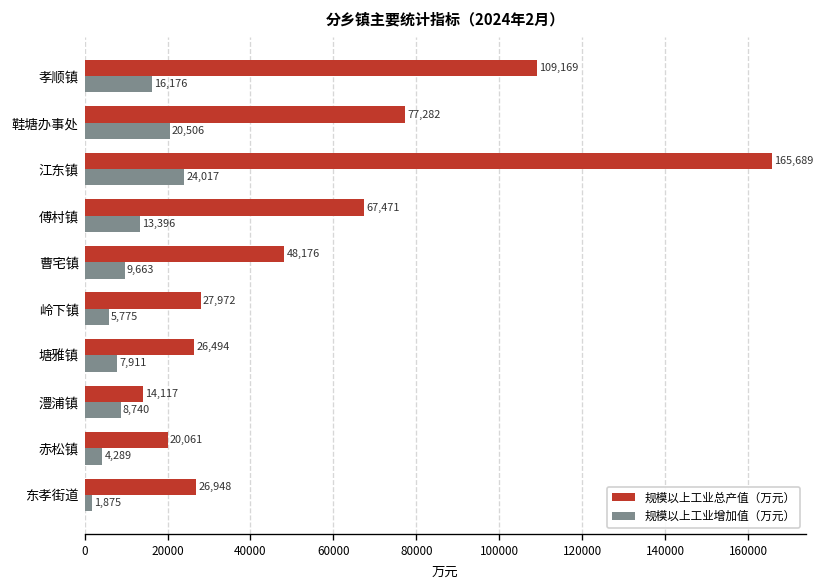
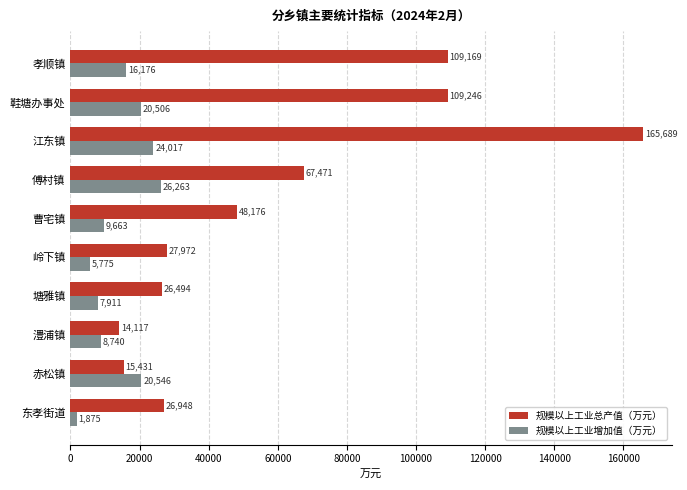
规模以上工业总产值（万元）, 鞋塘办事处: 77,282 -> 109,246
规模以上工业增加值（万元）, 傅村镇: 13,396 -> 26,263
规模以上工业总产值（万元）, 赤松镇: 20,061 -> 15,431
规模以上工业增加值（万元）, 赤松镇: 4,289 -> 20,546
